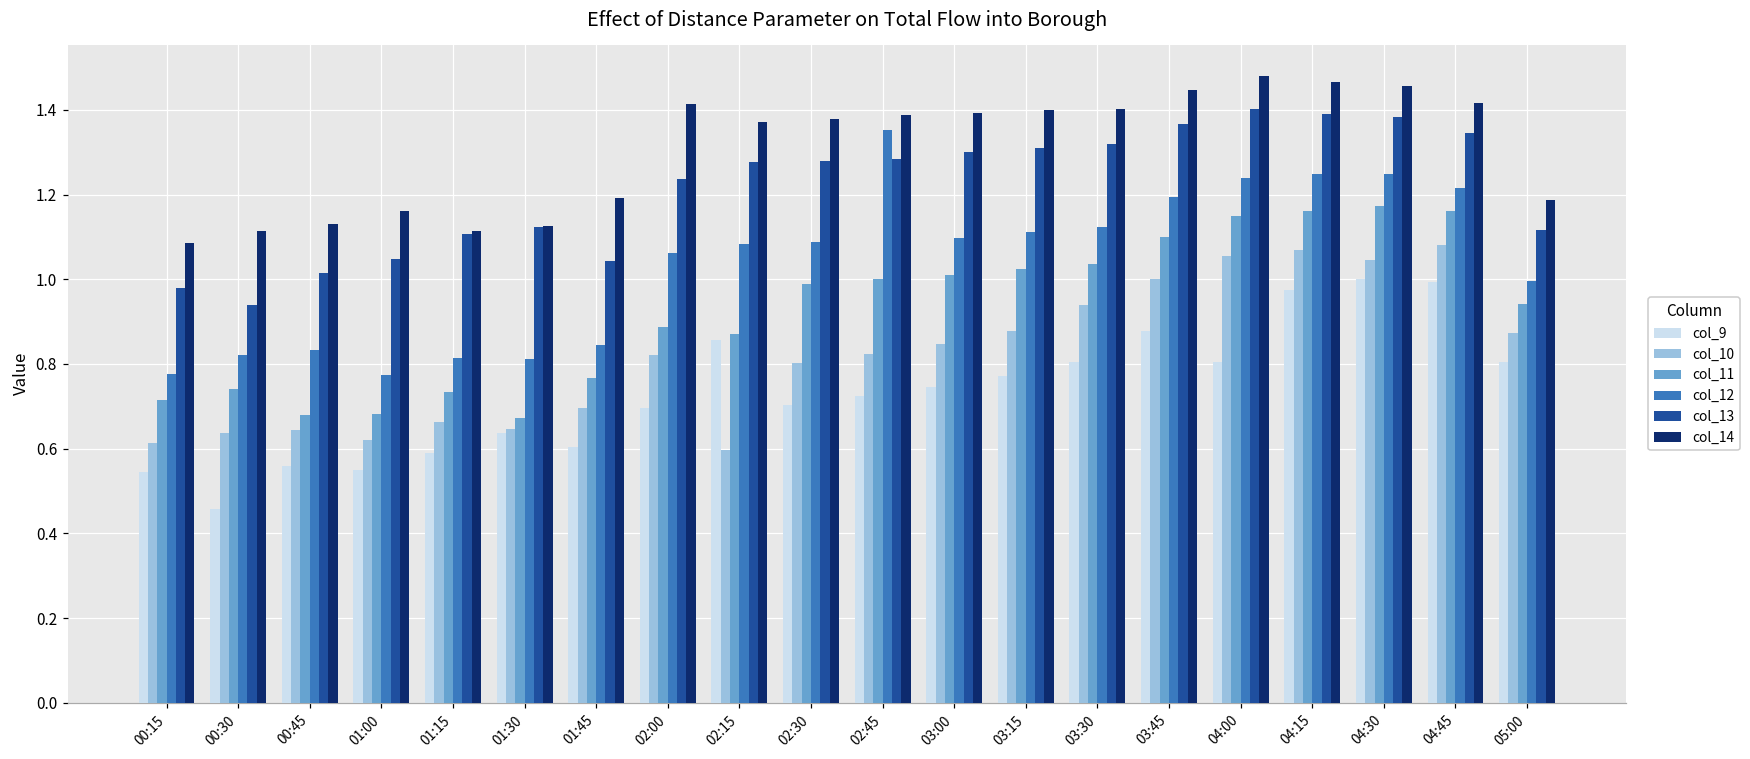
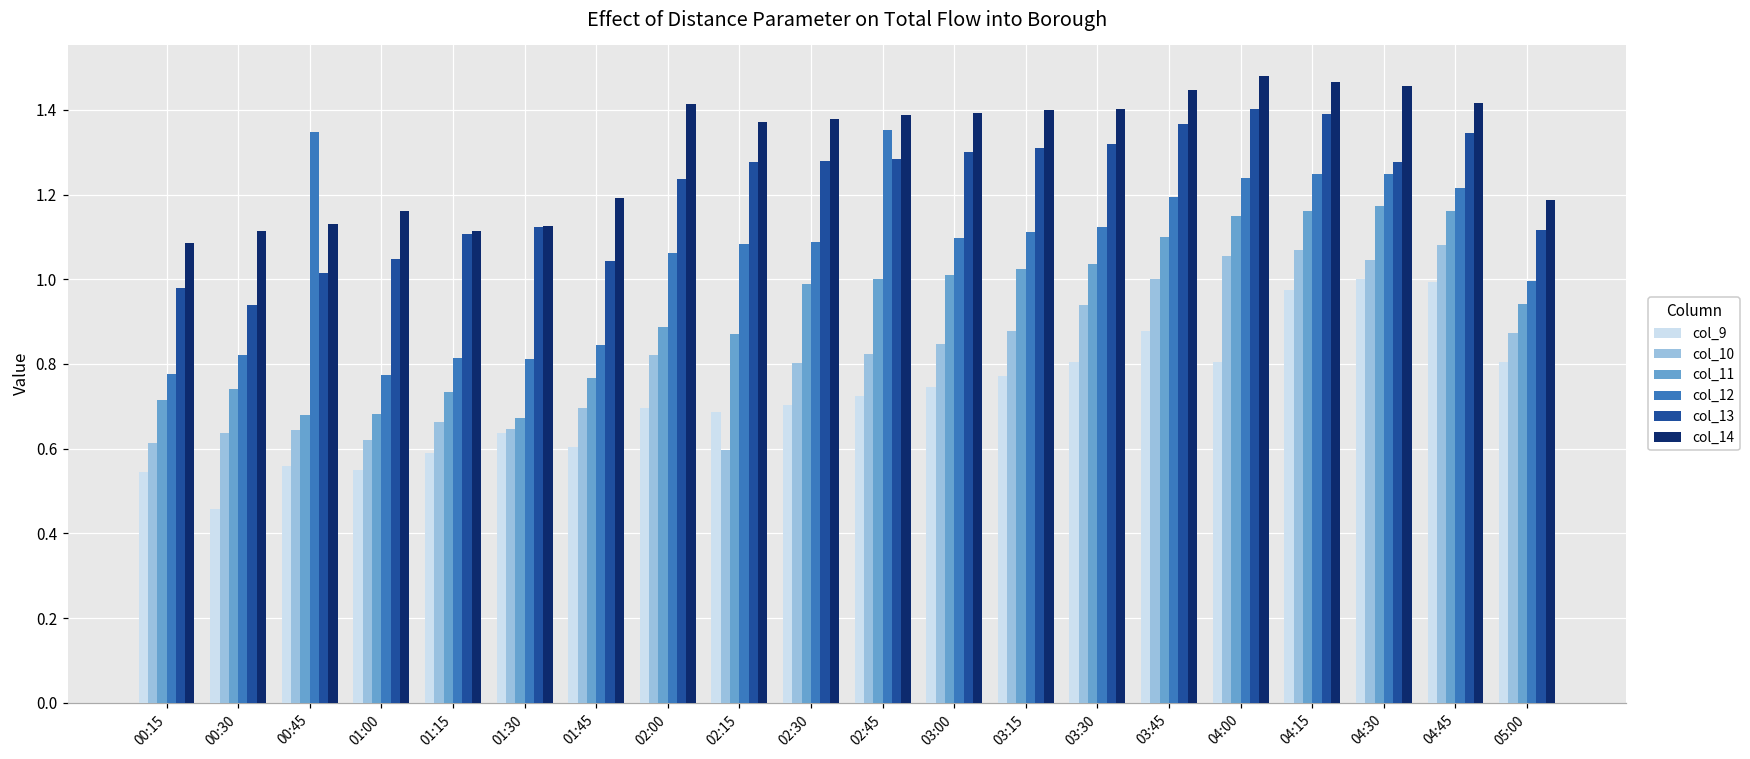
col_12, 00:45: 0.83 -> 1.35
col_9, 02:15: 0.86 -> 0.69
col_13, 04:30: 1.38 -> 1.28
